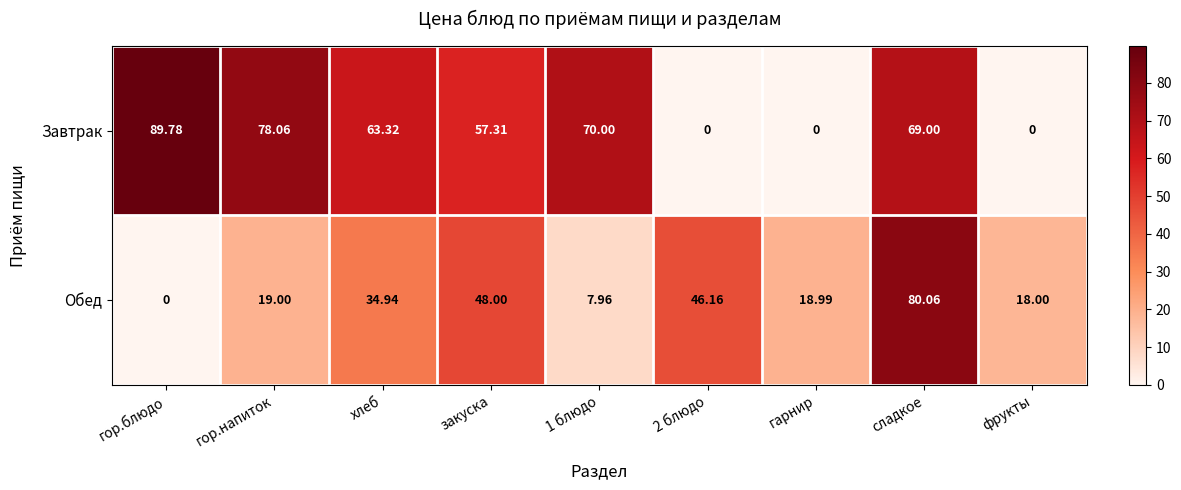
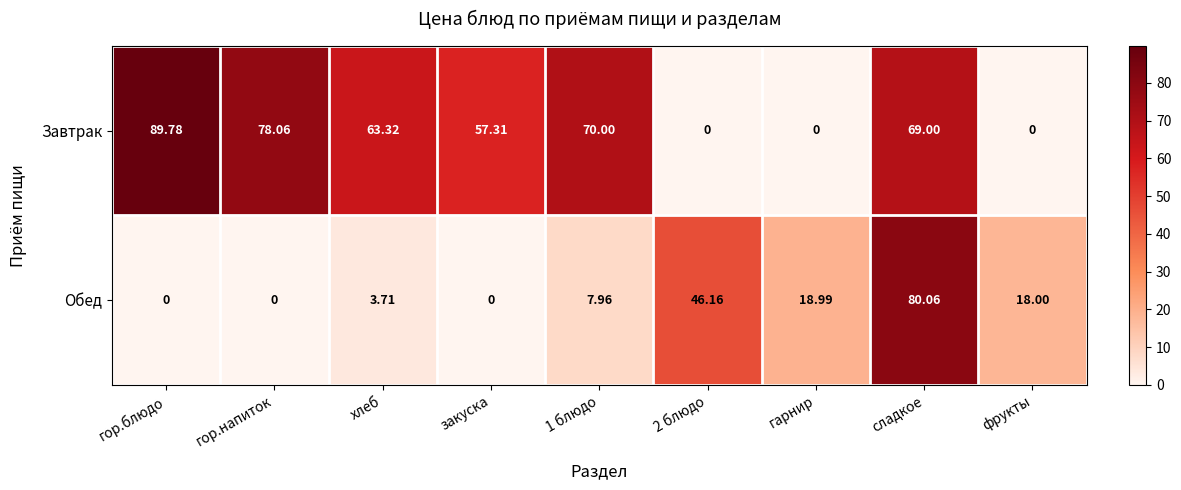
Обед, гор.напиток: 19.00 -> 0
Обед, хлеб: 34.94 -> 3.71
Обед, закуска: 48.00 -> 0
